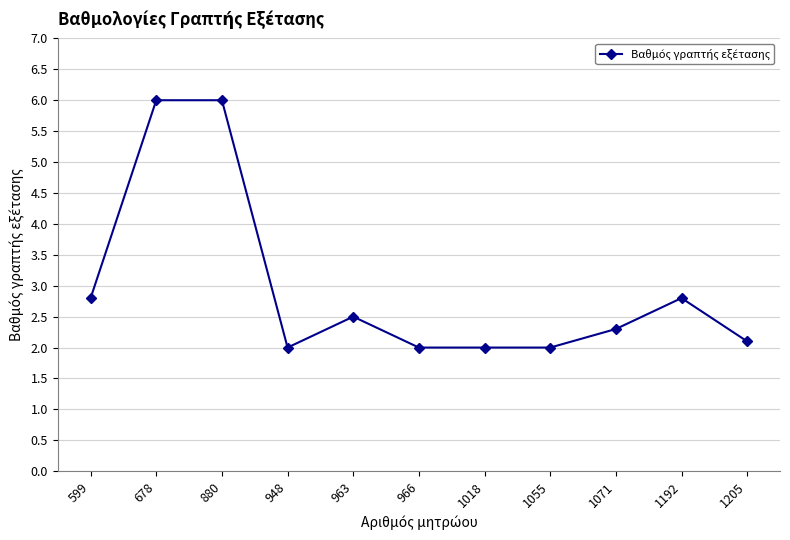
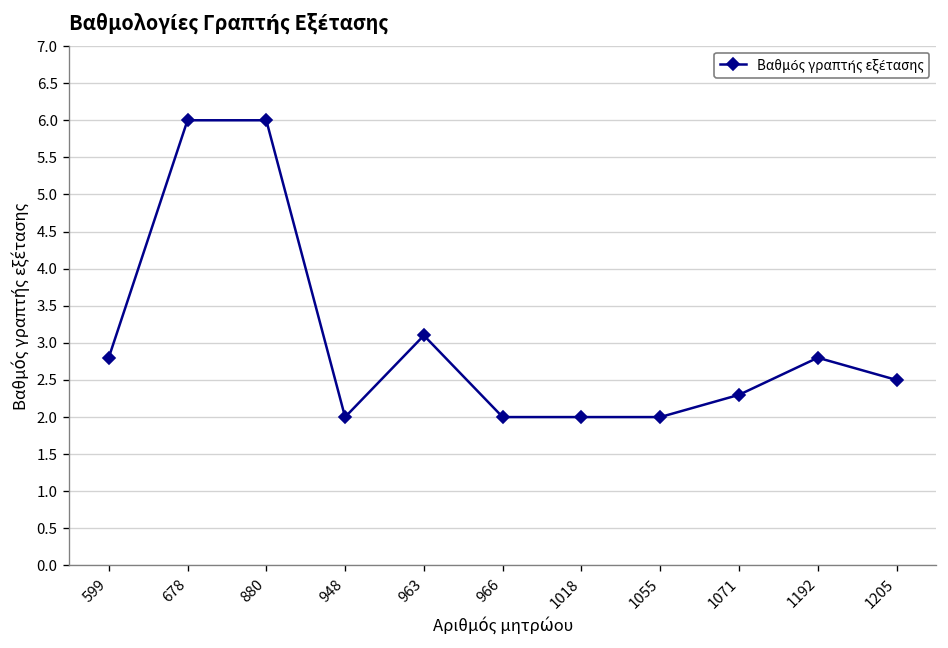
963: 2.5 -> 3.1
1205: 2.1 -> 2.5
